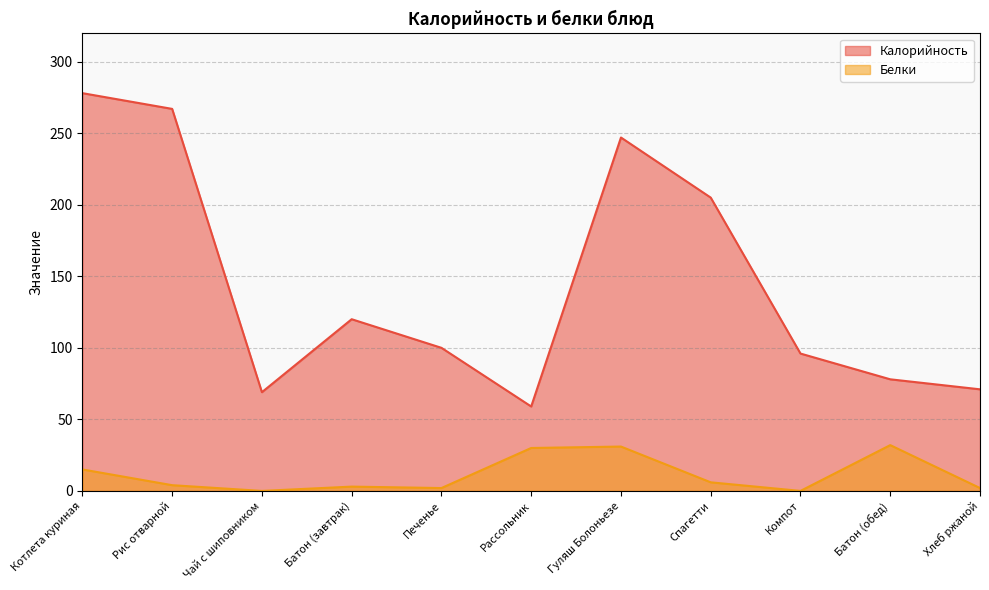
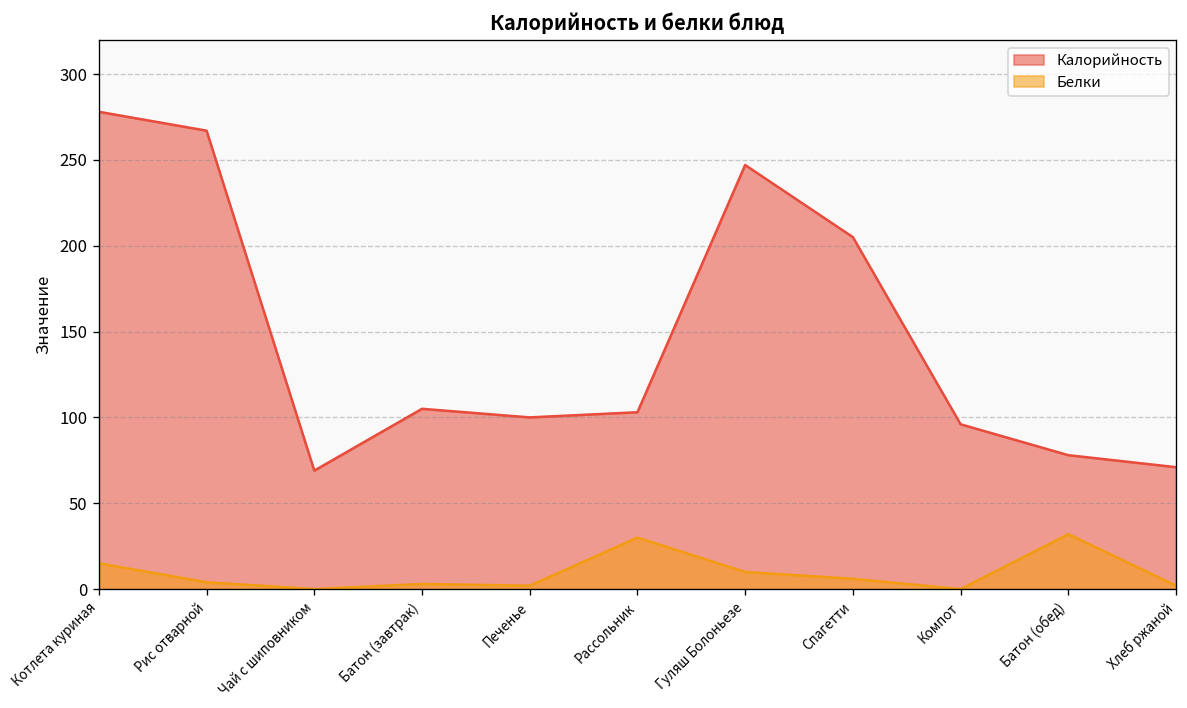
Калорийность, Батон (завтрак): 120 -> 105
Калорийность, Рассольник: 59 -> 103
Белки, Гуляш Болоньезе: 31 -> 10
